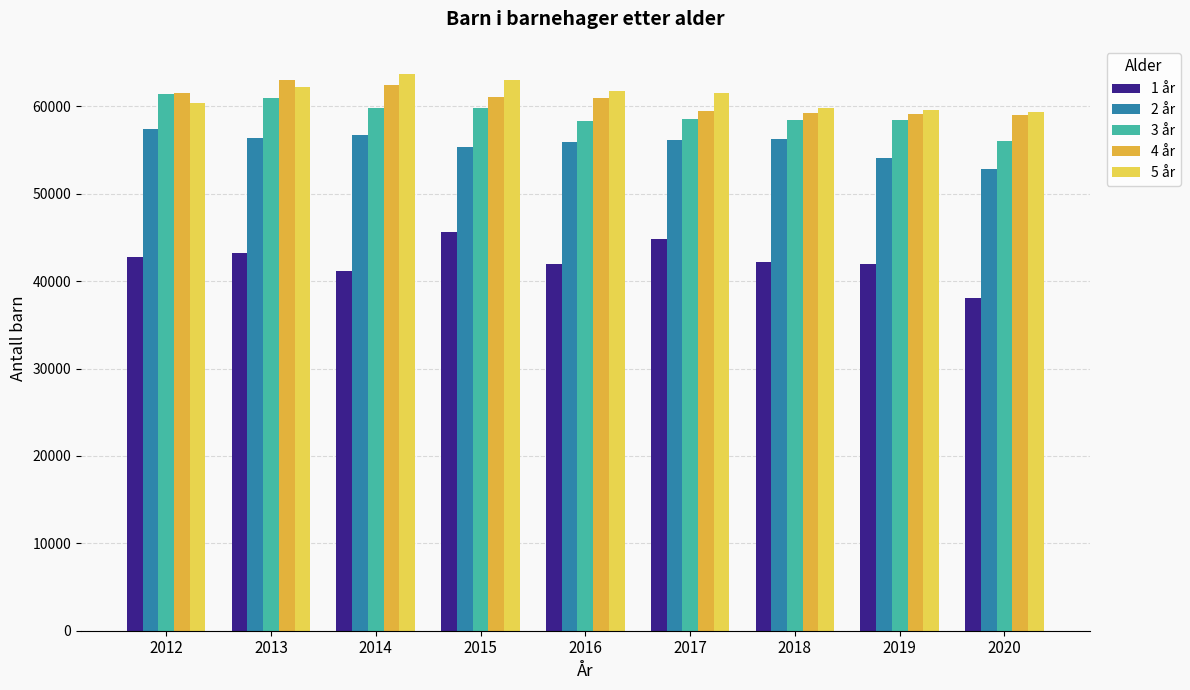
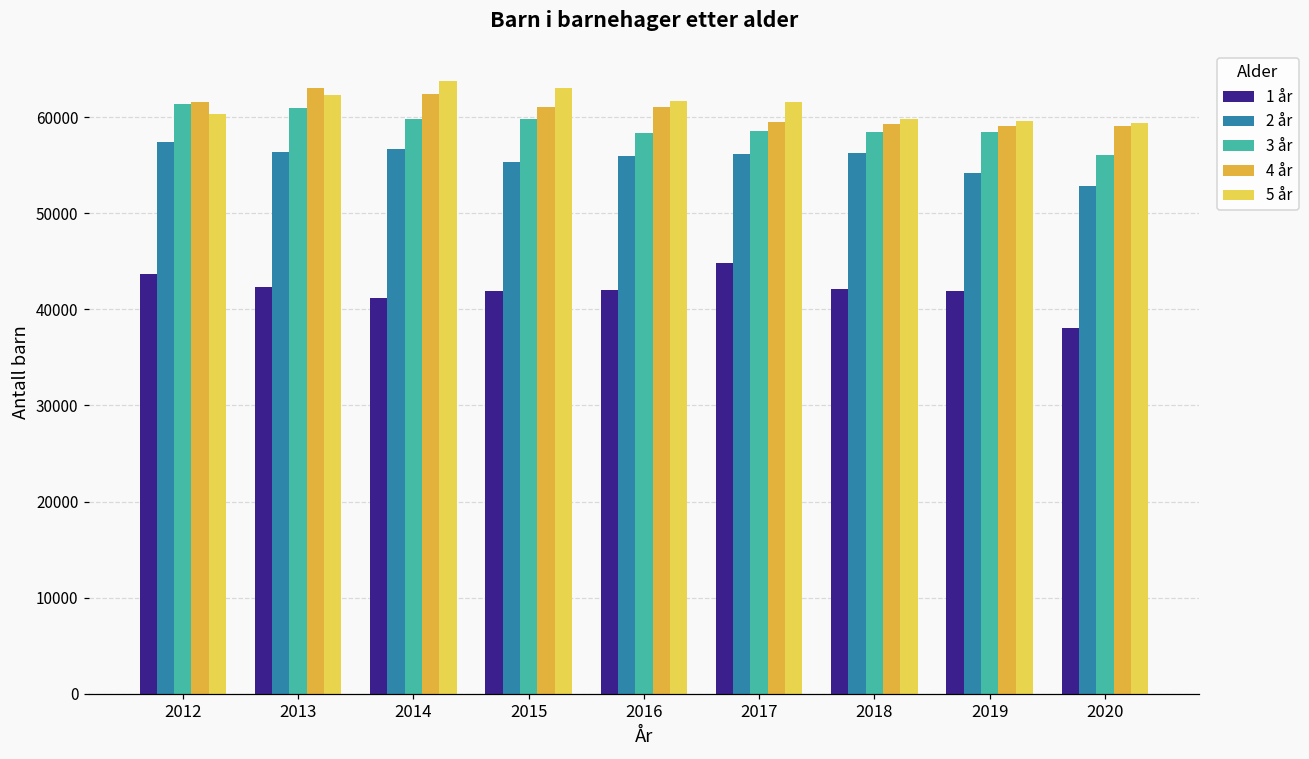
1 år, 2012: 43000 -> 44000
1 år, 2013: 43000 -> 42000
1 år, 2015: 46000 -> 42000
